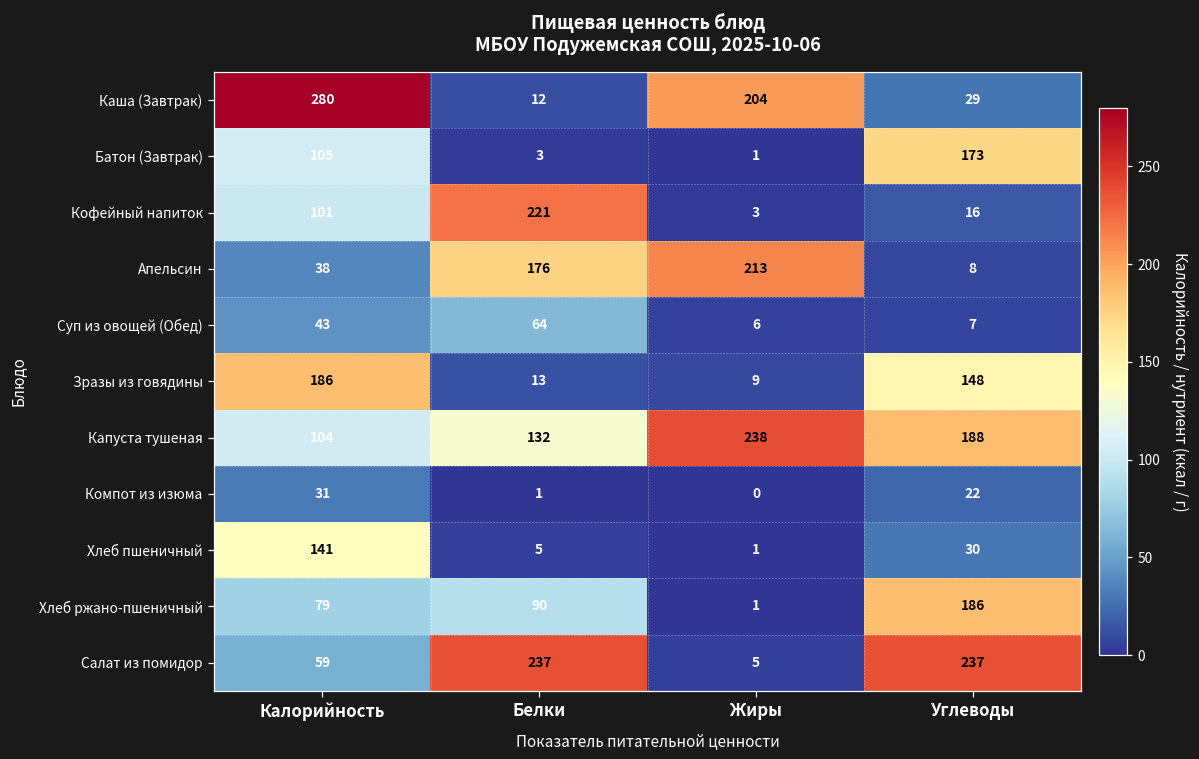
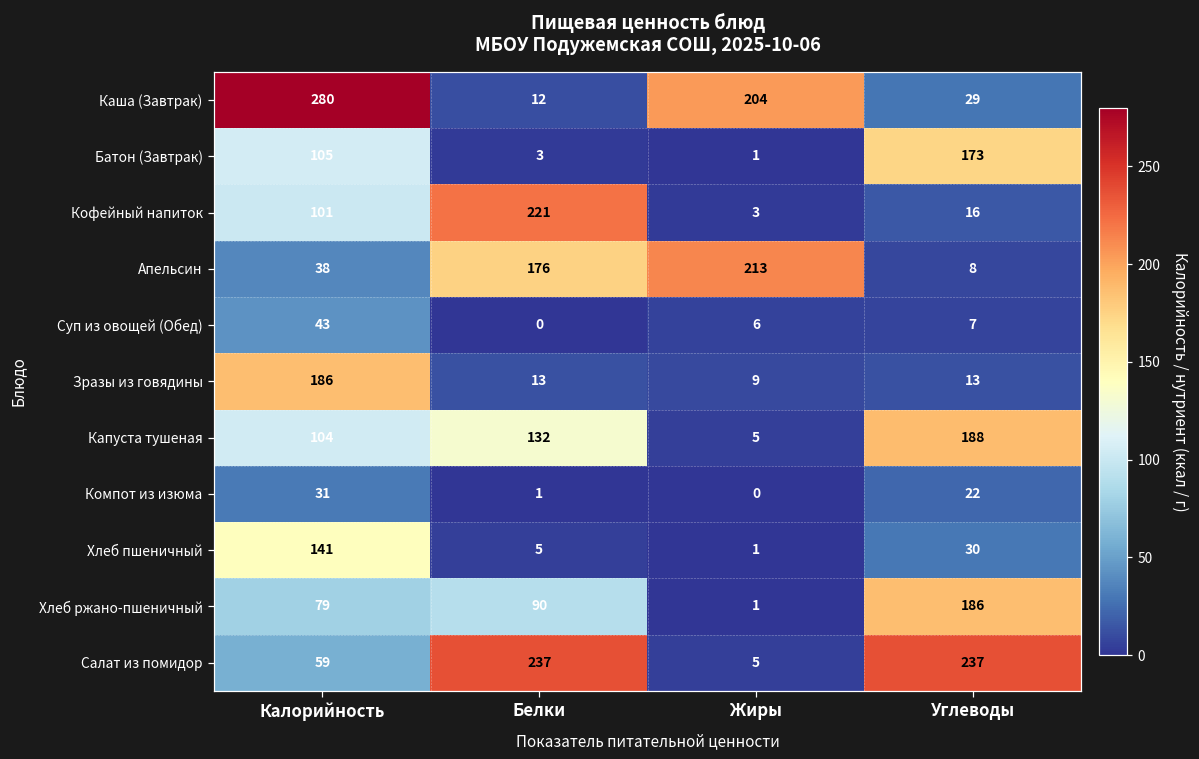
Суп из овощей (Обед), Белки: 64 -> 0
Зразы из говядины, Углеводы: 148 -> 13
Капуста тушеная, Жиры: 238 -> 5
